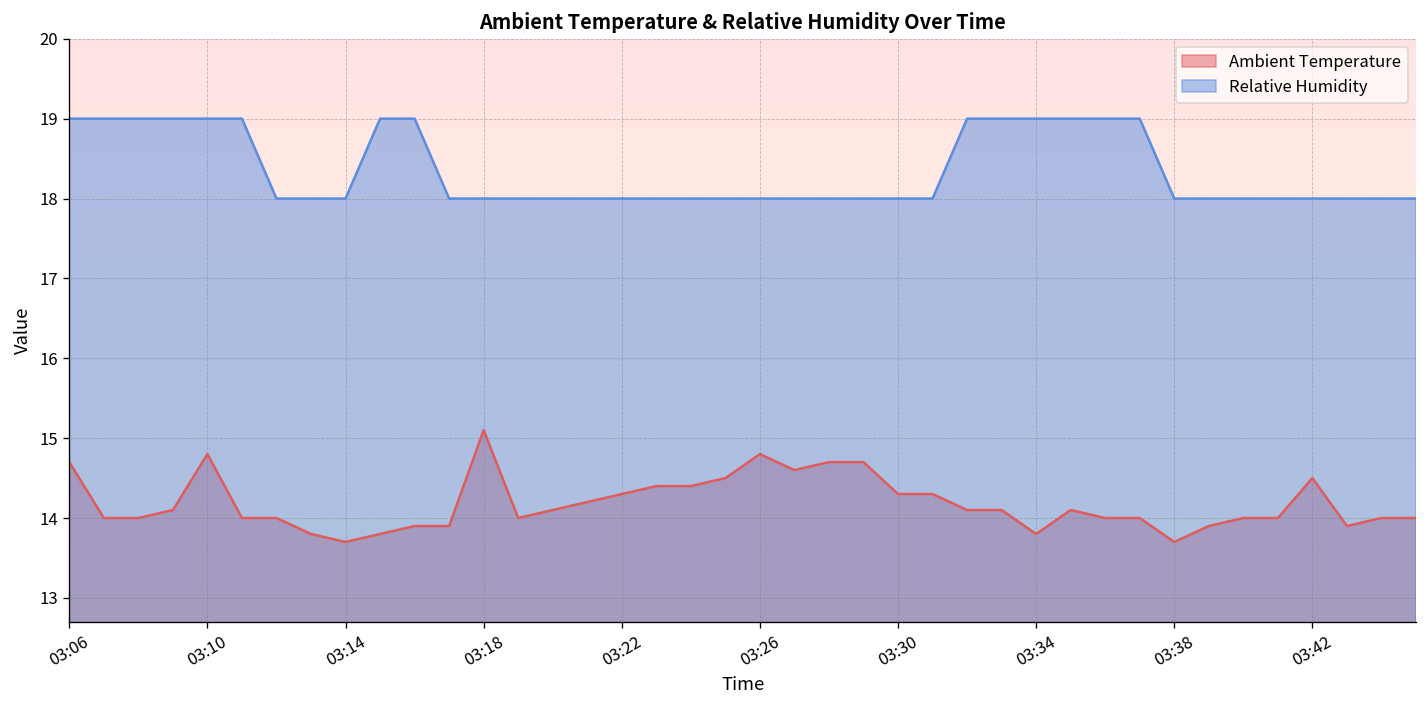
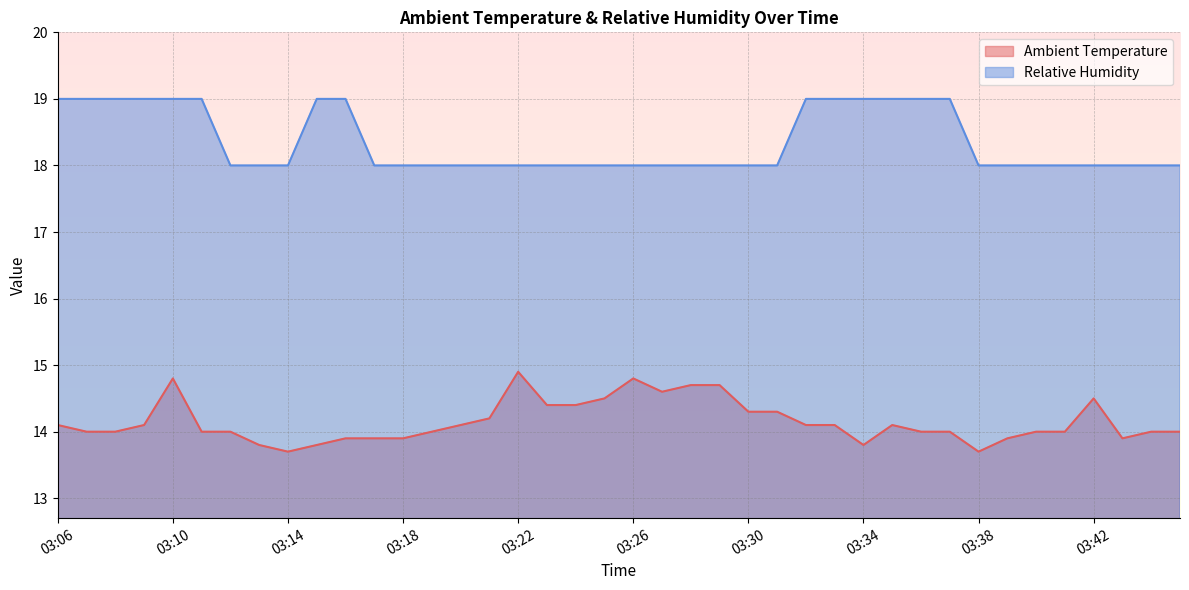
Ambient Temperature, 03:06: 14.7 -> 14.1
Ambient Temperature, 03:18: 15.1 -> 13.9
Ambient Temperature, 03:22: 14.3 -> 14.9
